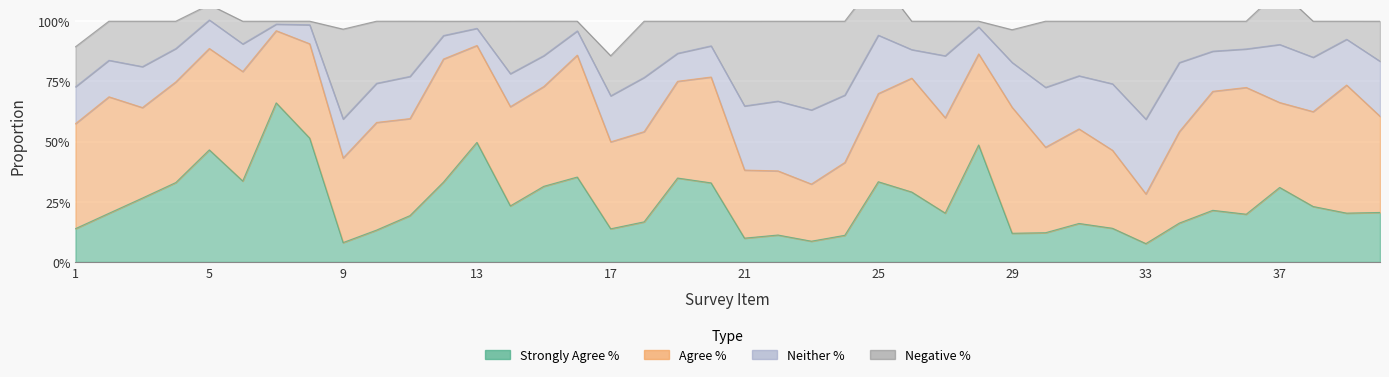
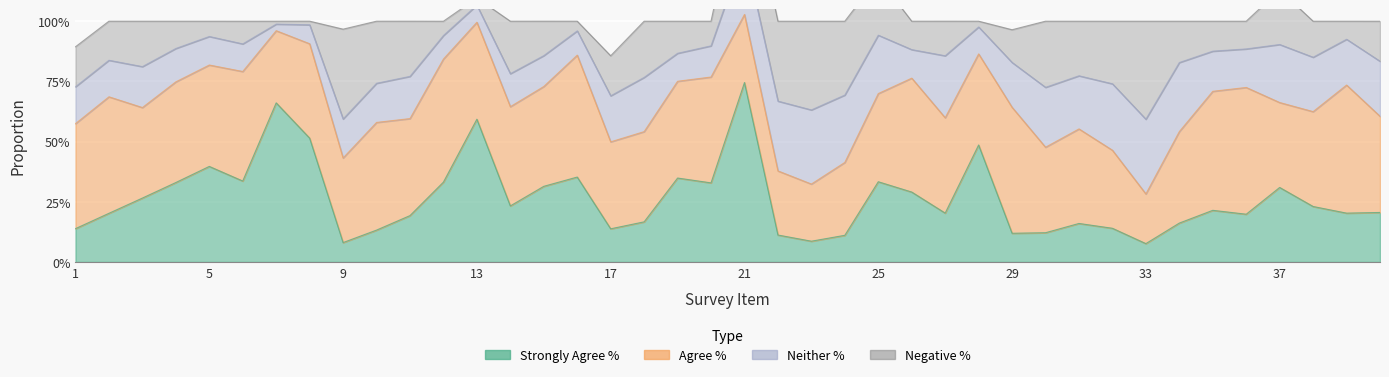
Strongly Agree %, 5: 47% -> 40%
Strongly Agree %, 13: 50% -> 59%
Strongly Agree %, 21: 10% -> 75%
